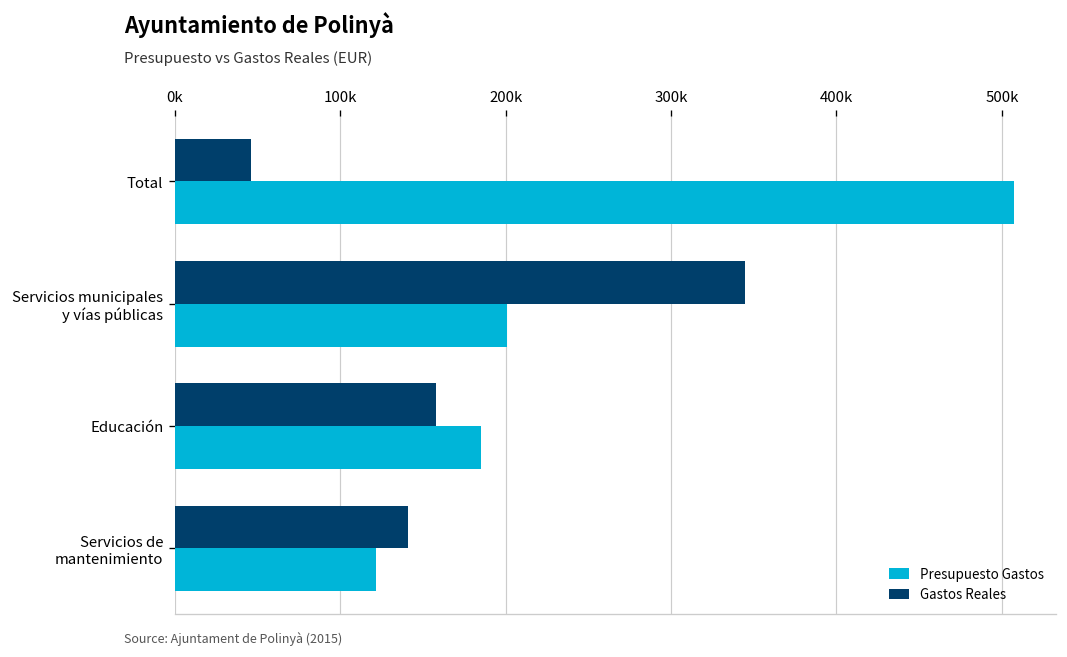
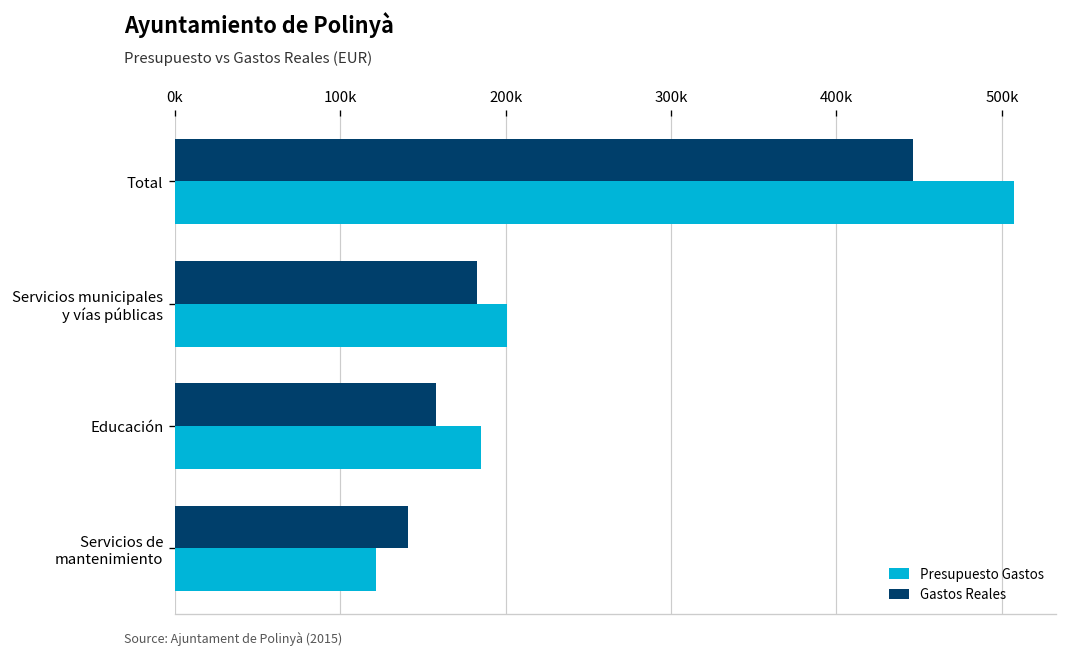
Gastos Reales, Total: 46000 -> 447000
Gastos Reales, Servicios municipales y vías públicas: 345000 -> 183000
